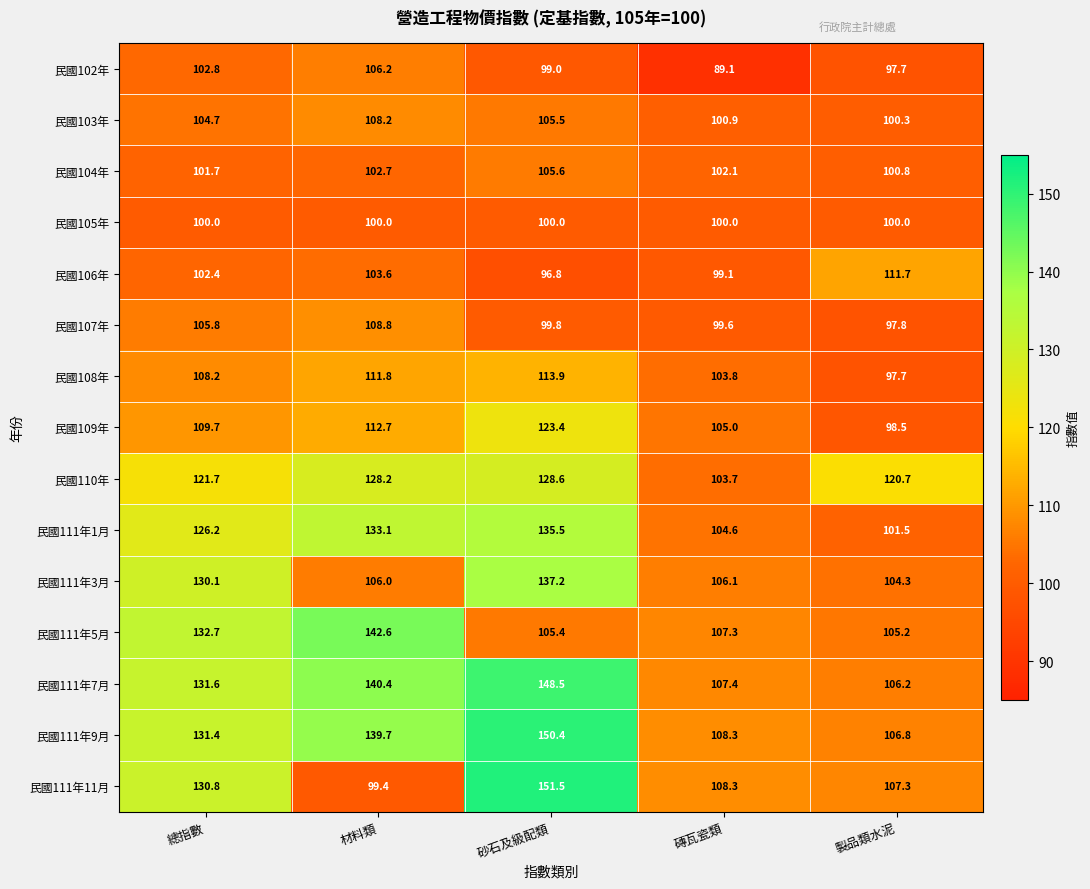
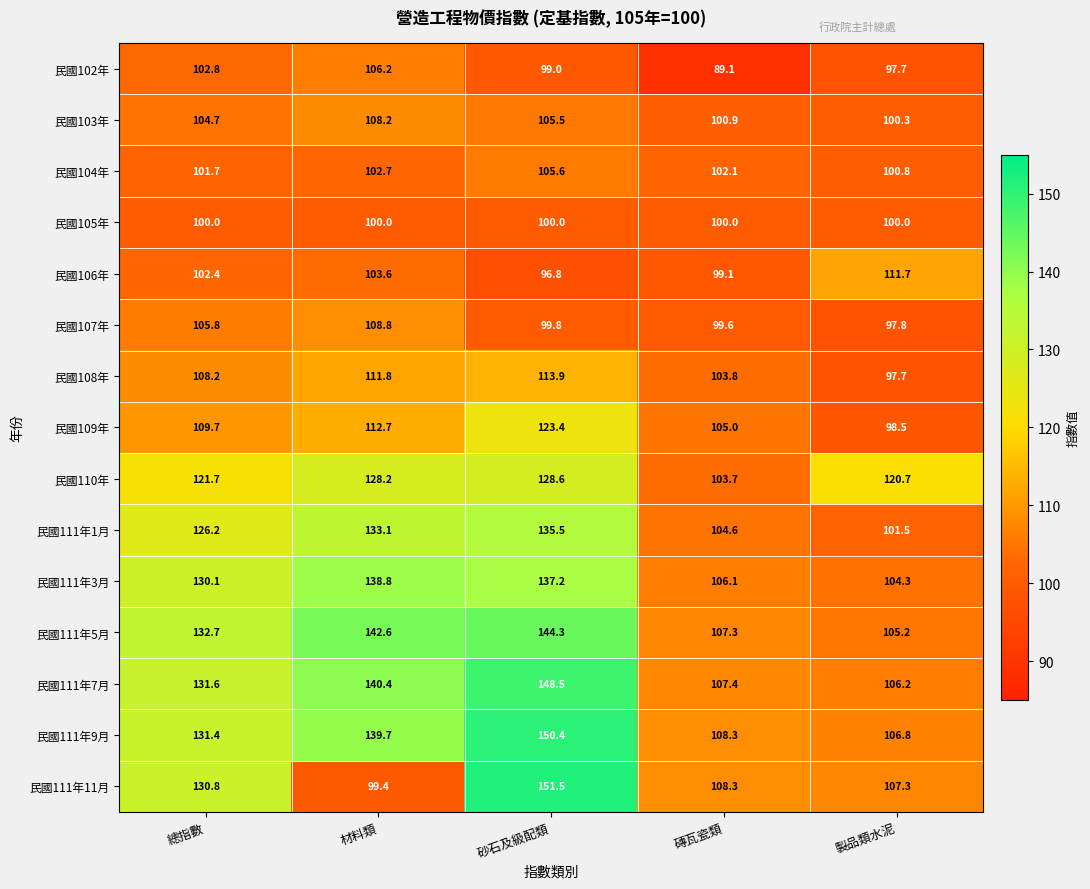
民國111年3月, 材料類: 106.0 -> 138.8
民國111年5月, 砂石及級配類: 105.4 -> 144.3
